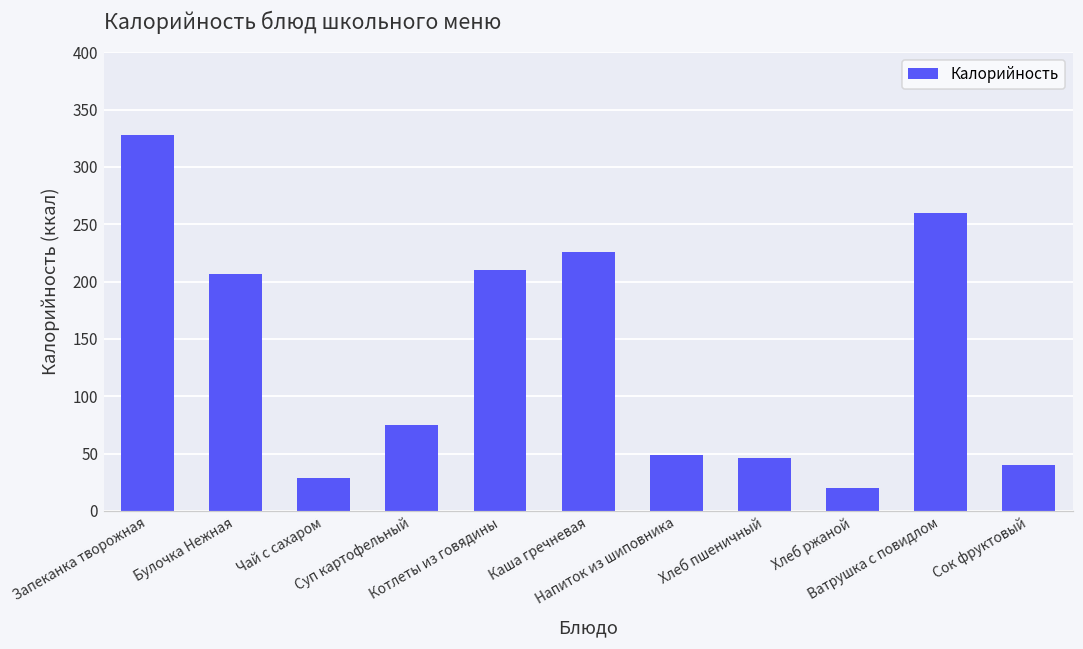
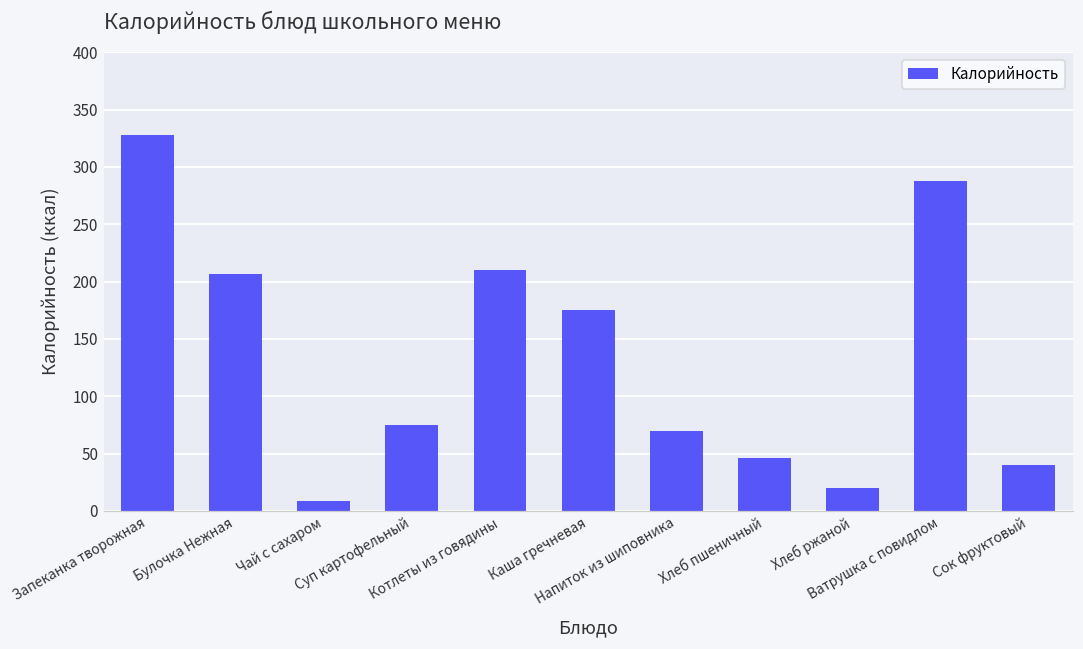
Чай с сахаром: 28 -> 8
Каша гречневая: 226 -> 175
Напиток из шиповника: 48 -> 69
Ватрушка с повидлом: 260 -> 288
